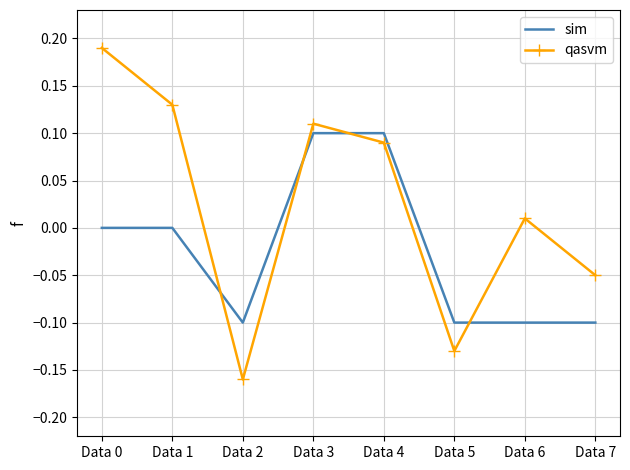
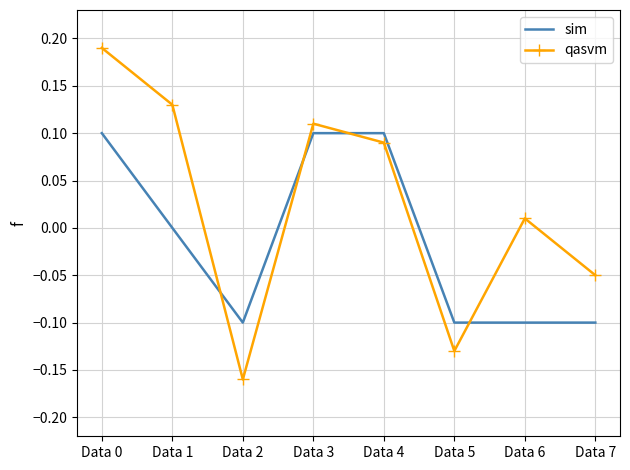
sim, Data 0: 0.0 -> 0.1
